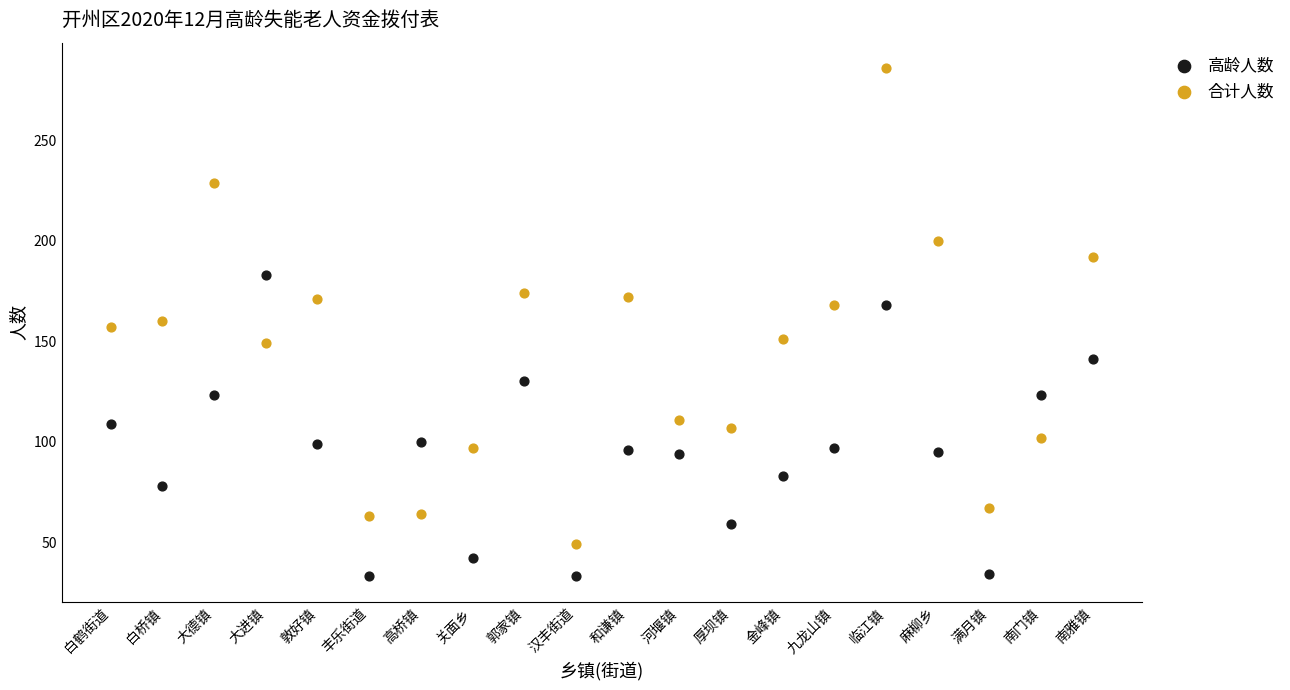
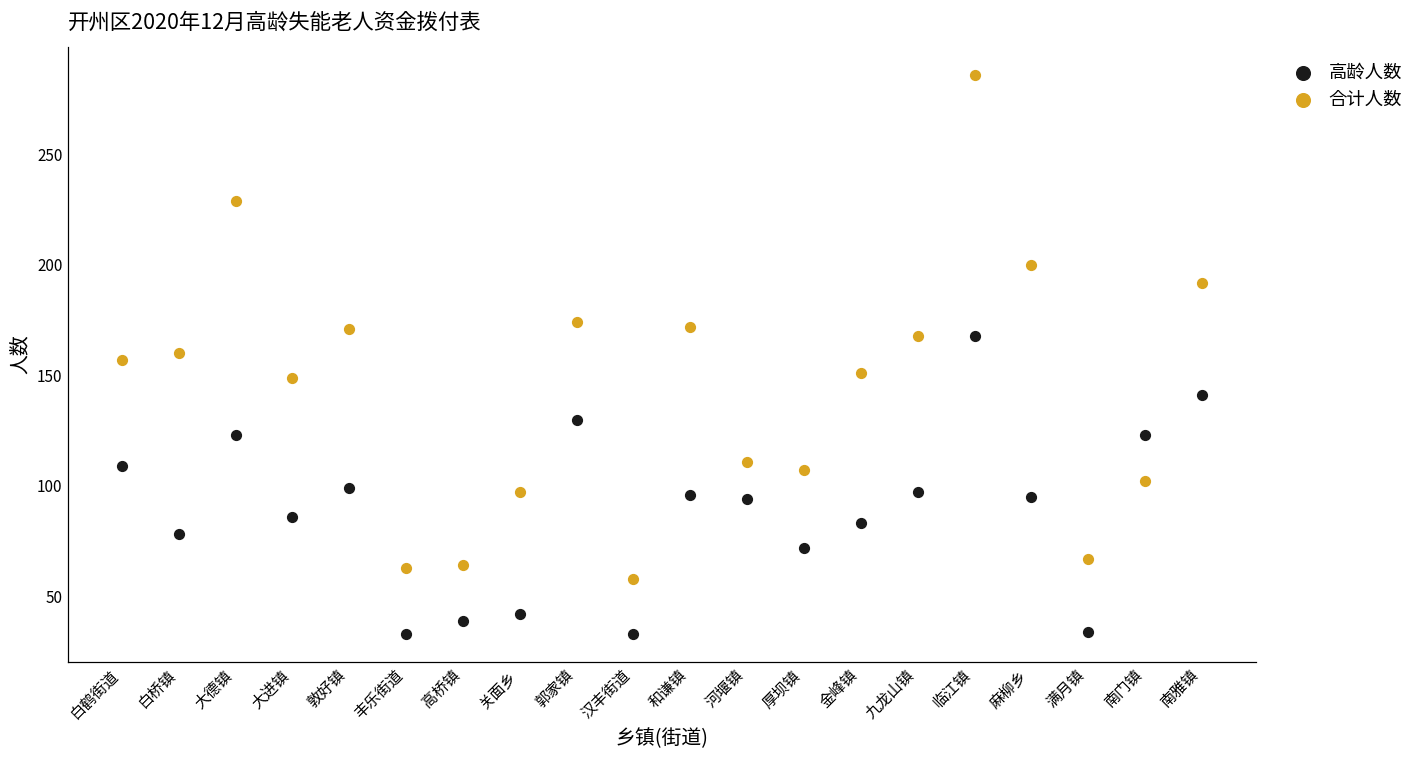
高龄人数, 大进镇: 183 -> 86
高龄人数, 高桥镇: 100 -> 39
合计人数, 汉丰街道: 49 -> 58
高龄人数, 厚坝镇: 59 -> 72
